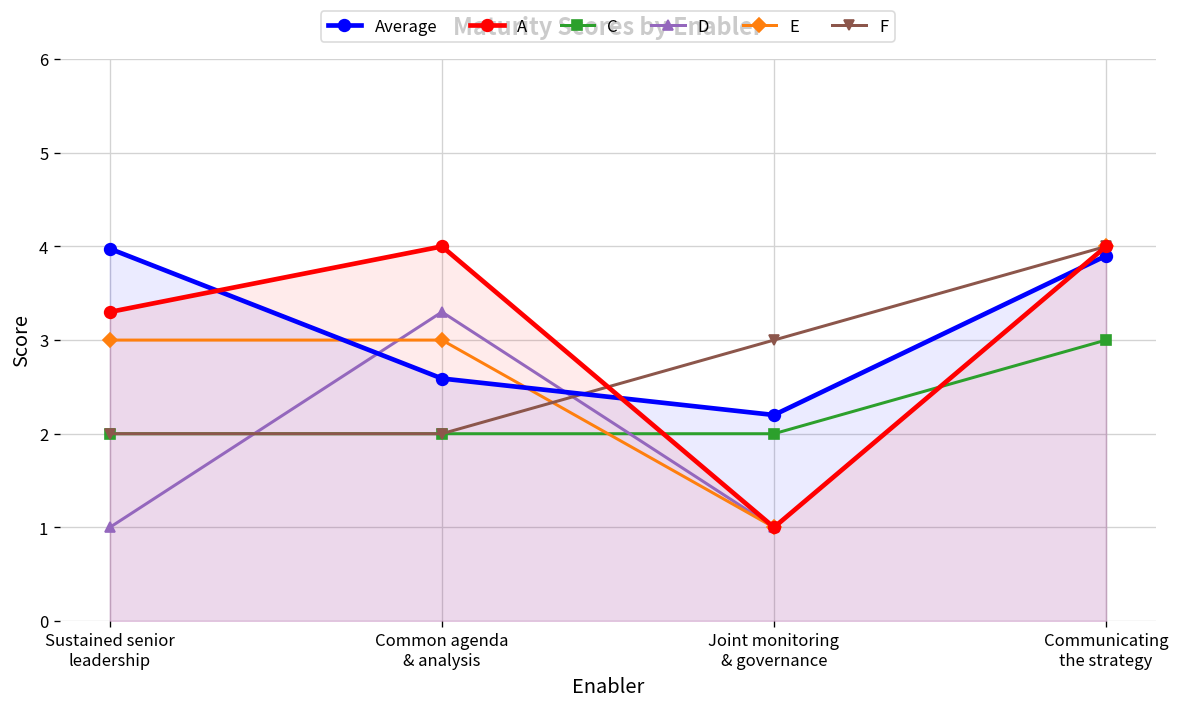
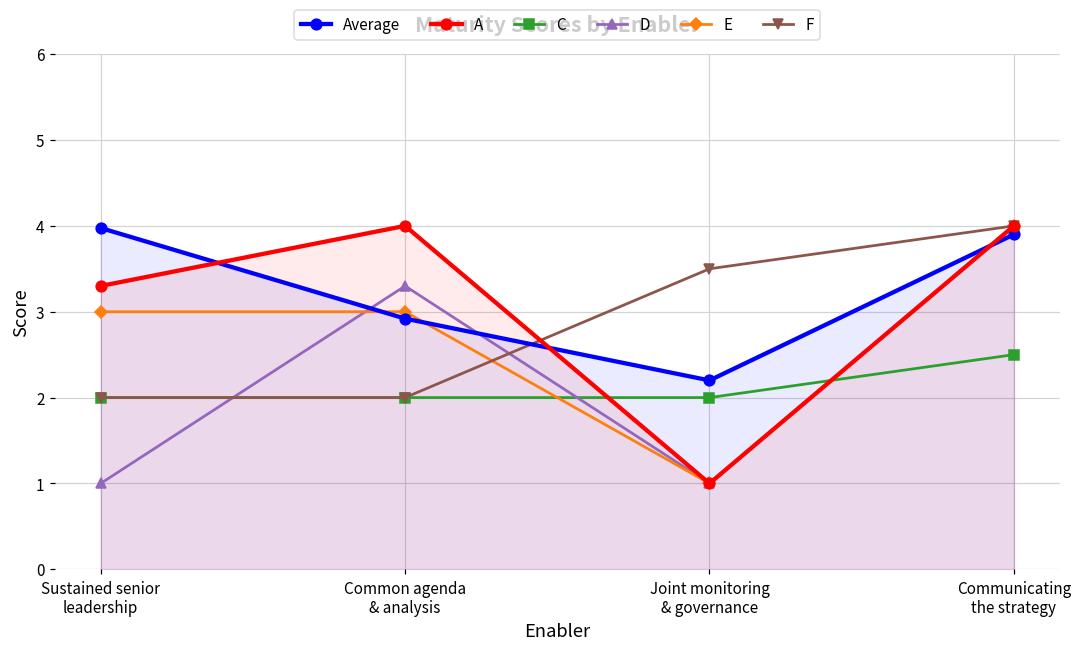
Average, Common agenda & analysis: 2.6 -> 2.9
F, Joint monitoring & governance: 3.0 -> 3.5
C, Communicating the strategy: 3.0 -> 2.5
